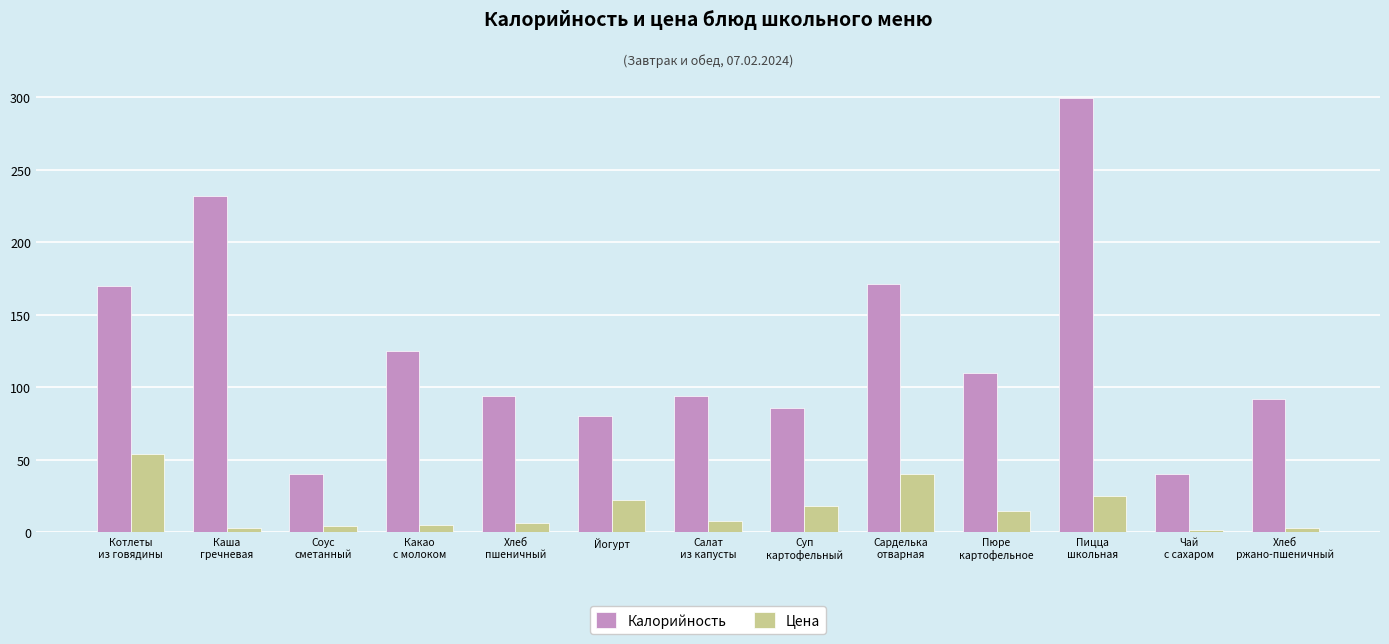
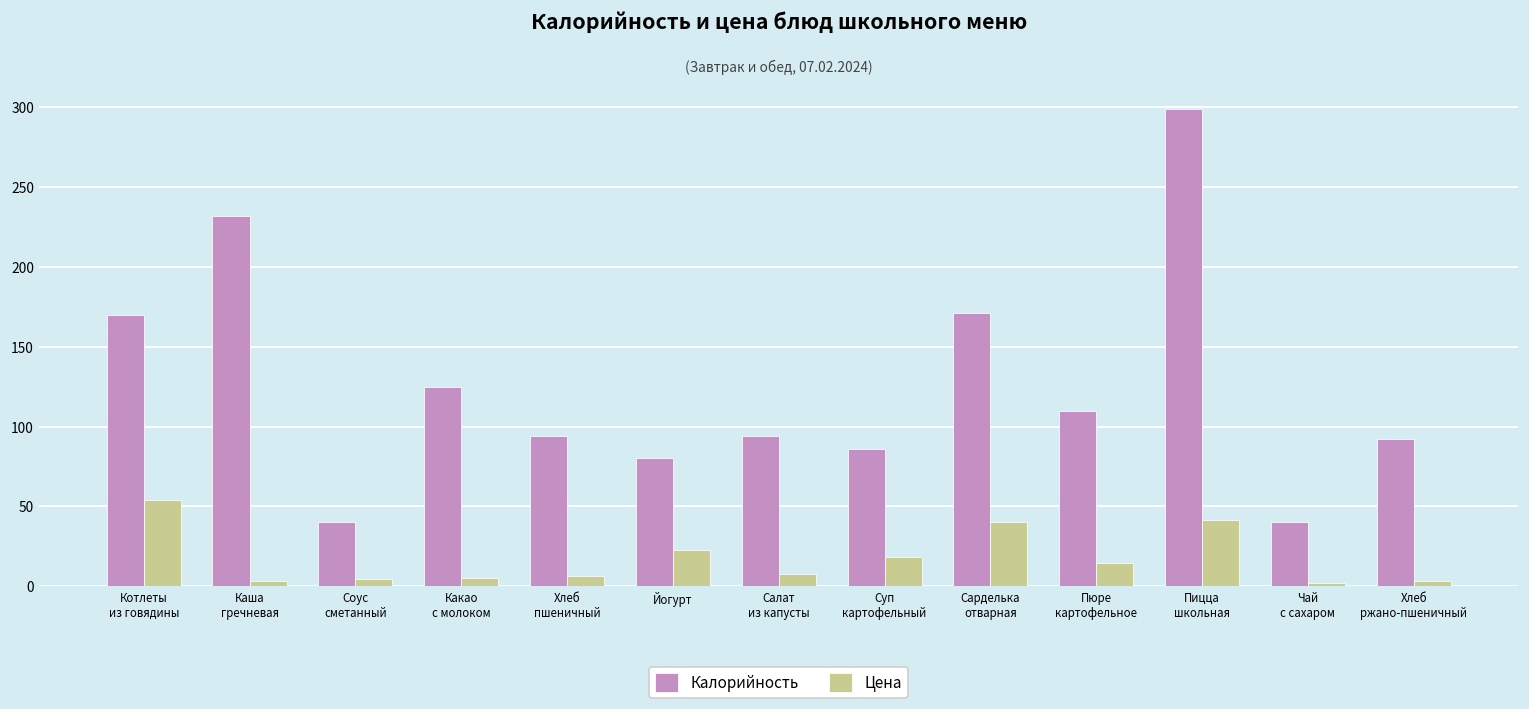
Цена, Пицца школьная: 25 -> 41
